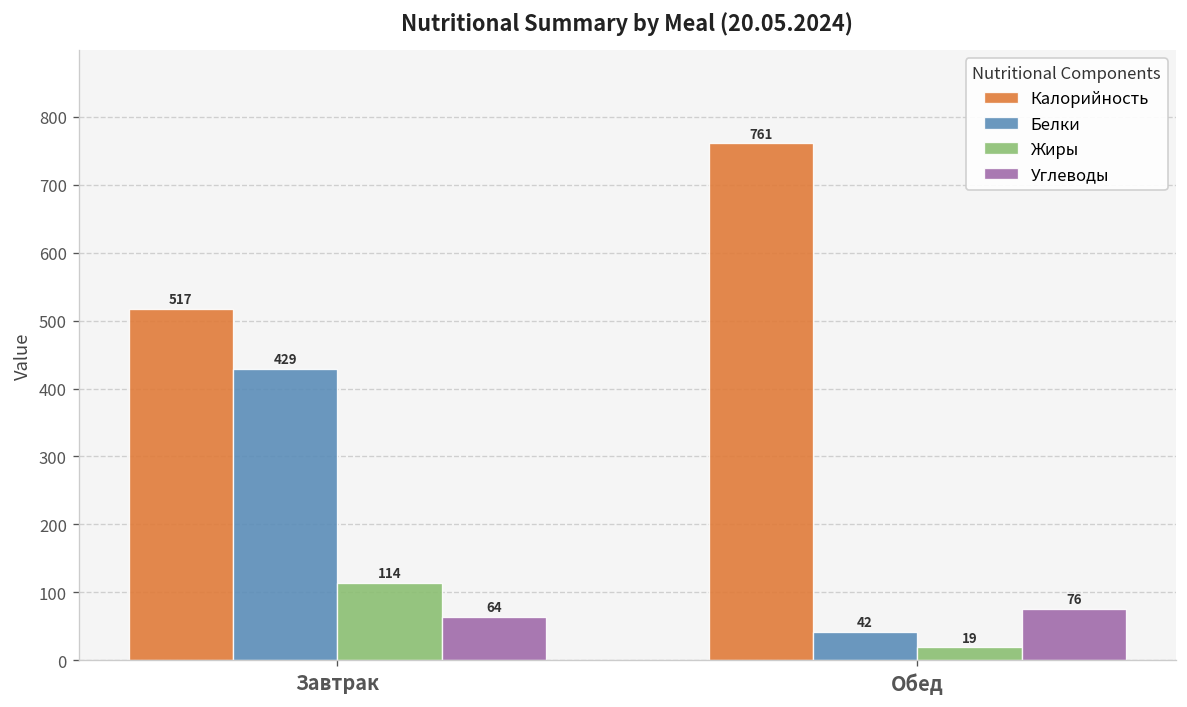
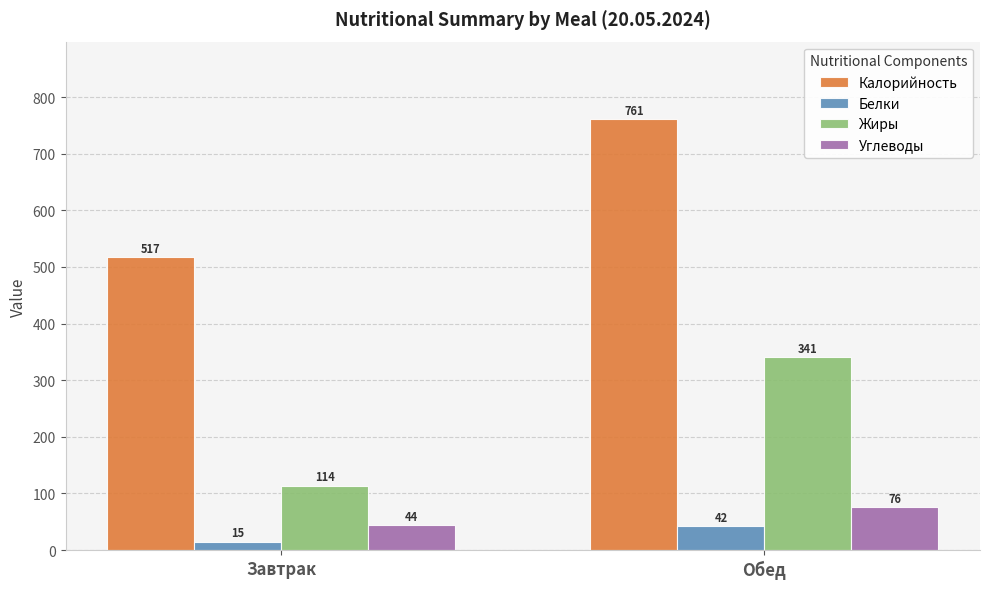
Белки, Завтрак: 429 -> 15
Углеводы, Завтрак: 64 -> 44
Жиры, Обед: 19 -> 341
